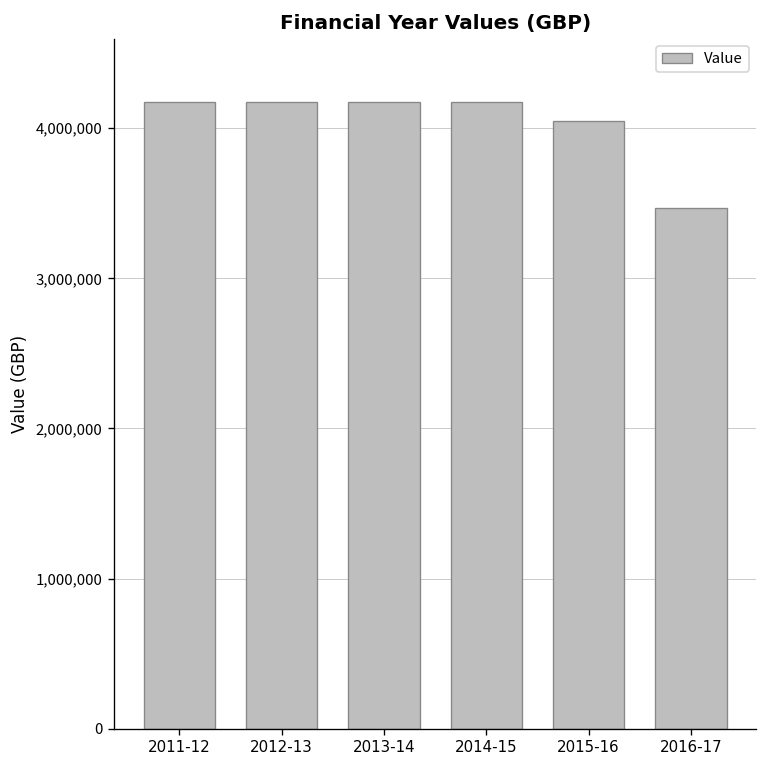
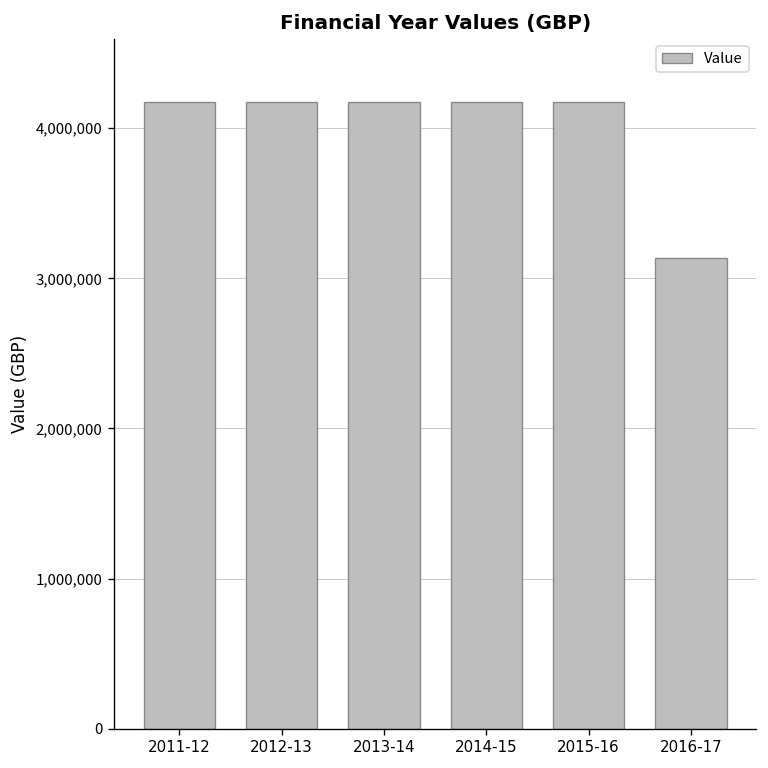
2015-16: 4,050,000 -> 4,170,000
2016-17: 3,470,000 -> 3,130,000
